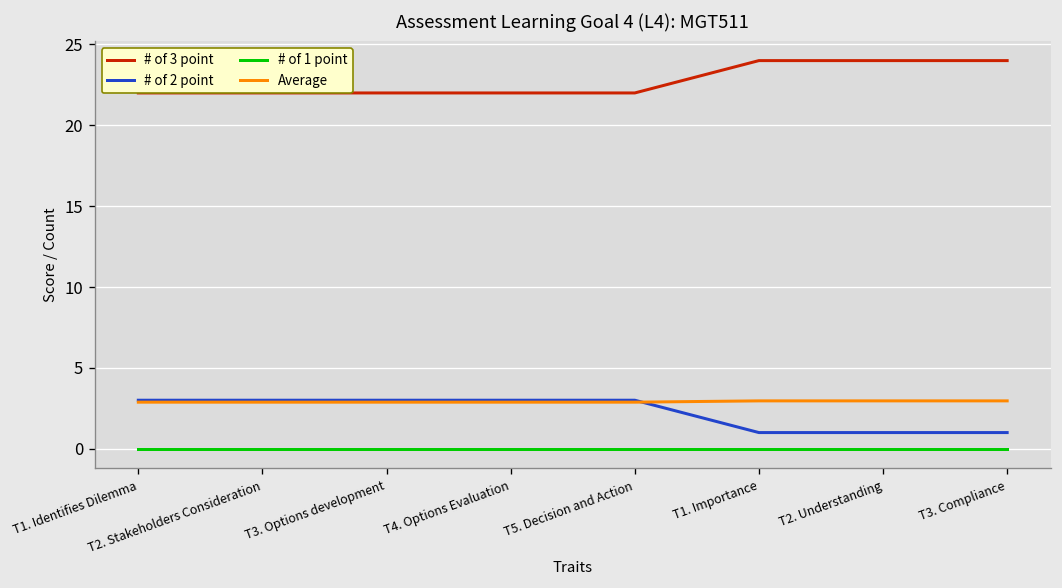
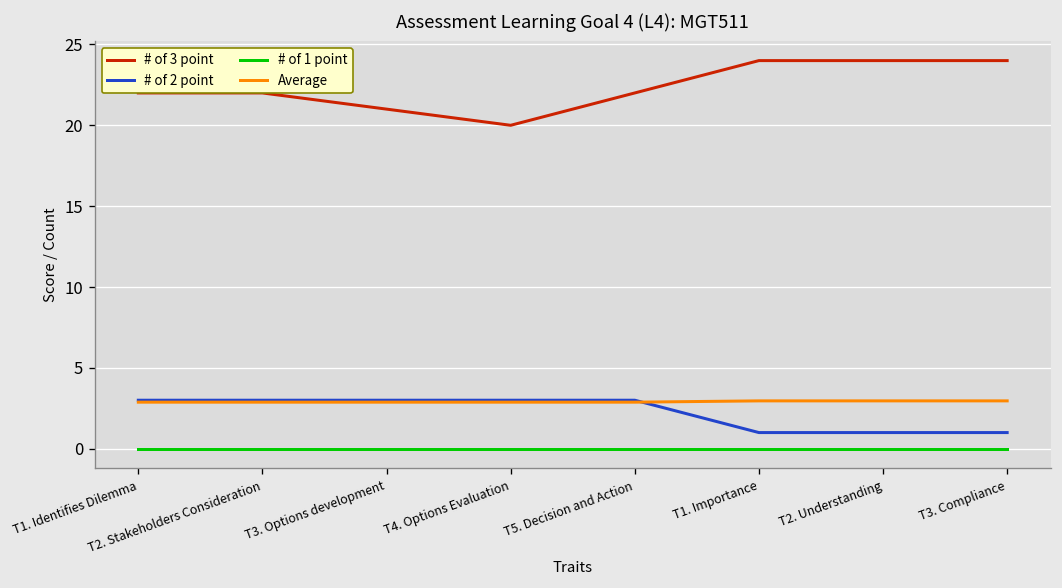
# of 3 point, T3. Options development: 22 -> 21
# of 3 point, T4. Options Evaluation: 22 -> 20
